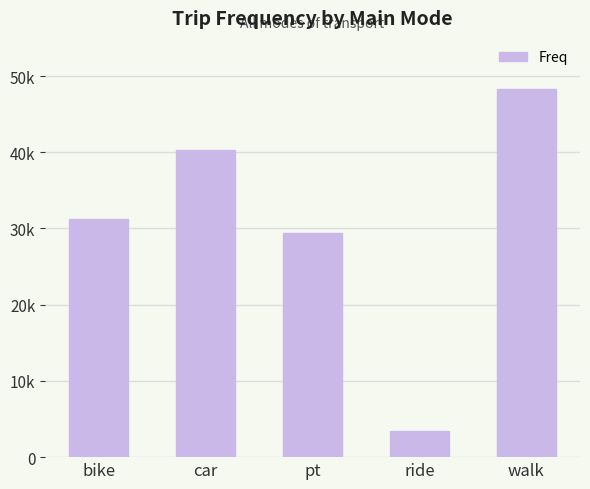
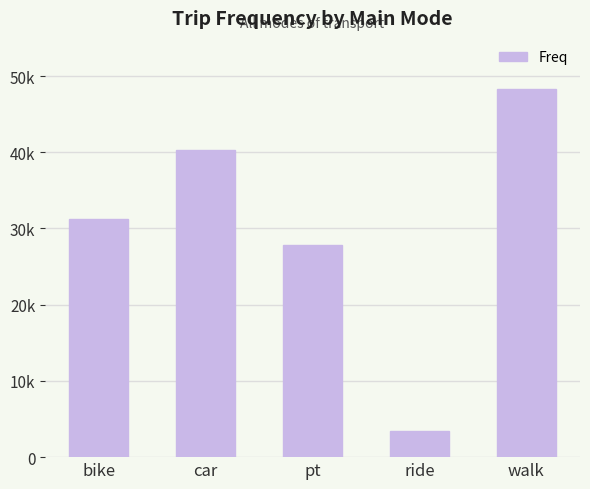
pt: 29000 -> 28000
